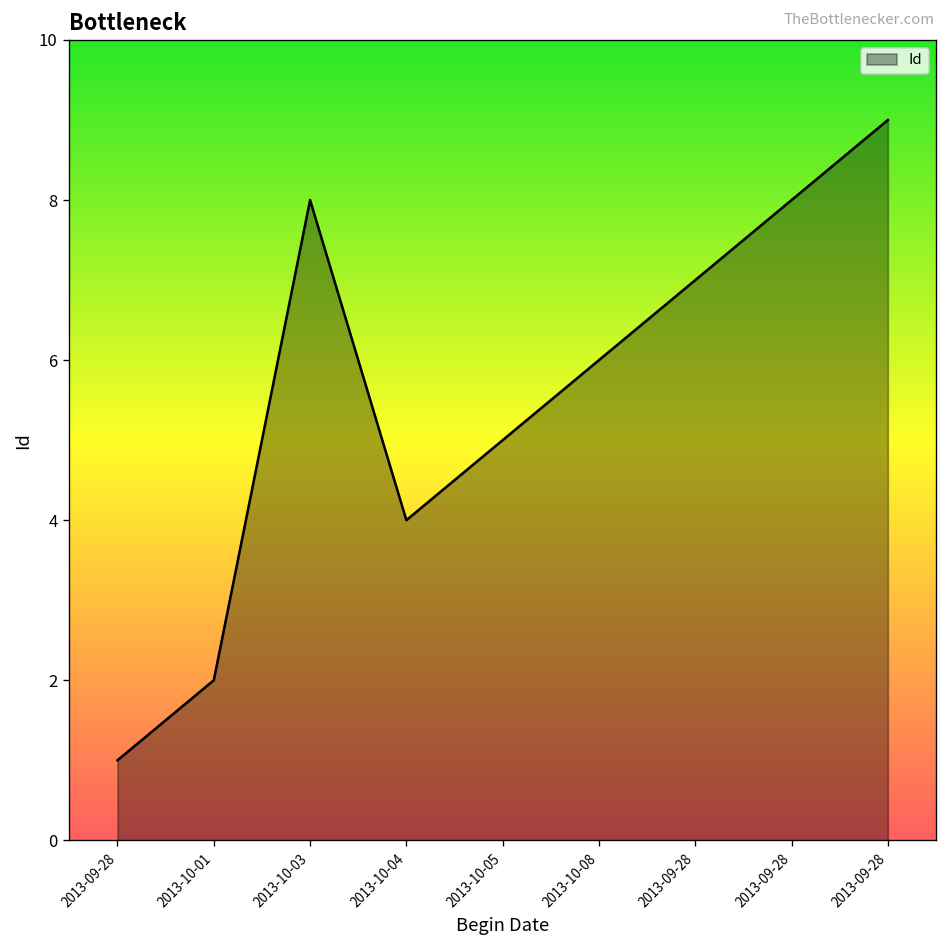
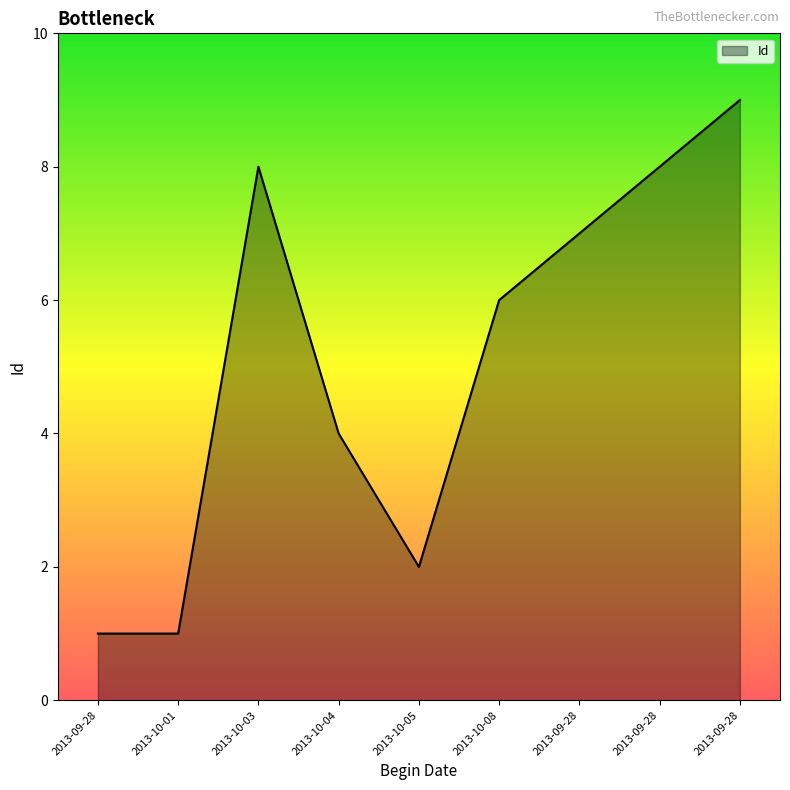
2013-10-01: 2 -> 1
2013-10-05: 5 -> 2
